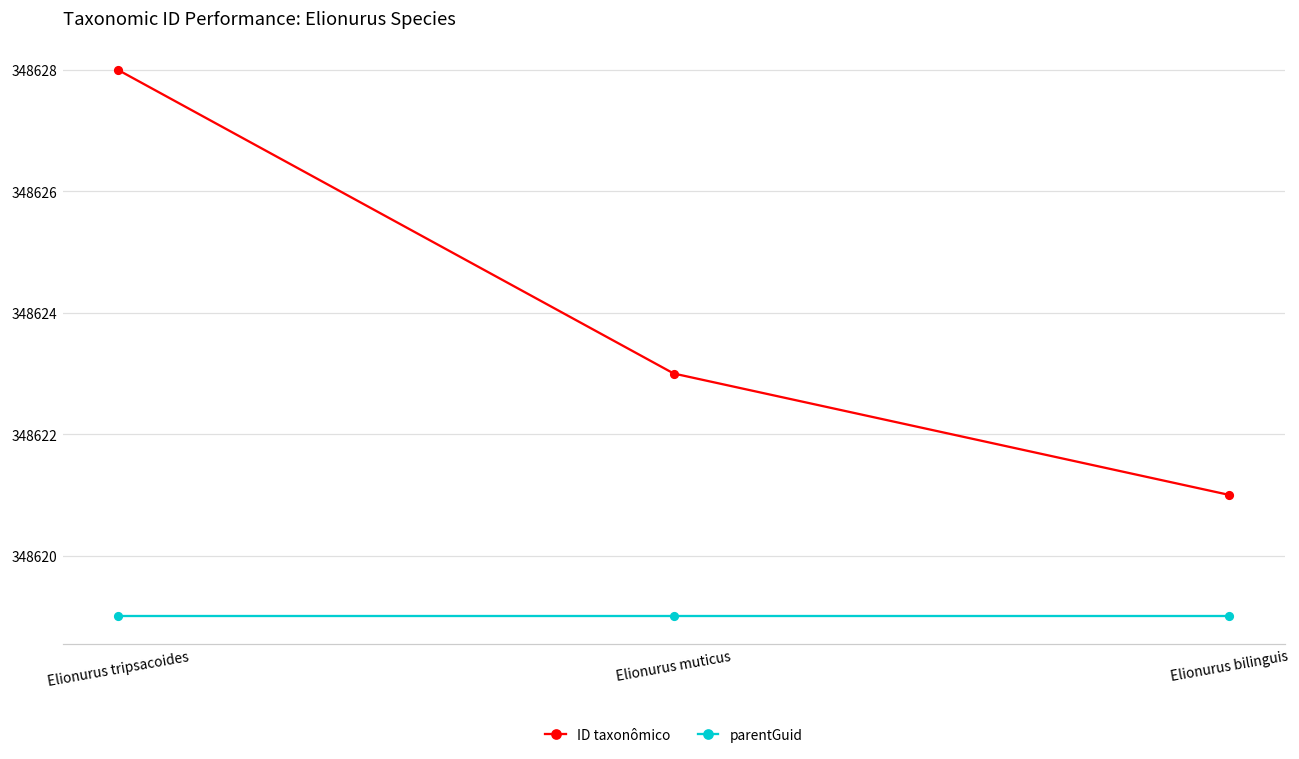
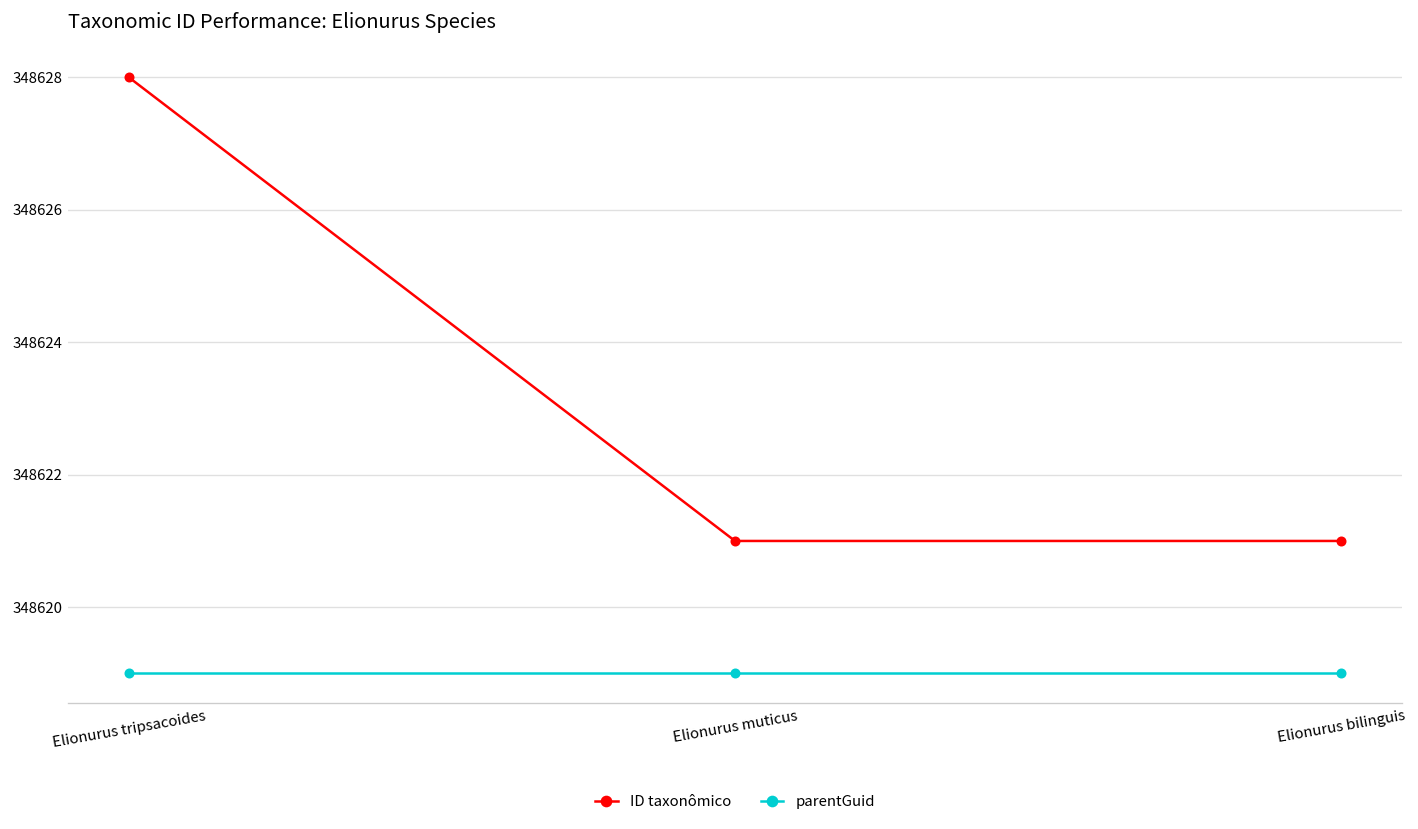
ID taxonômico, Elionurus muticus: 348623 -> 348621
